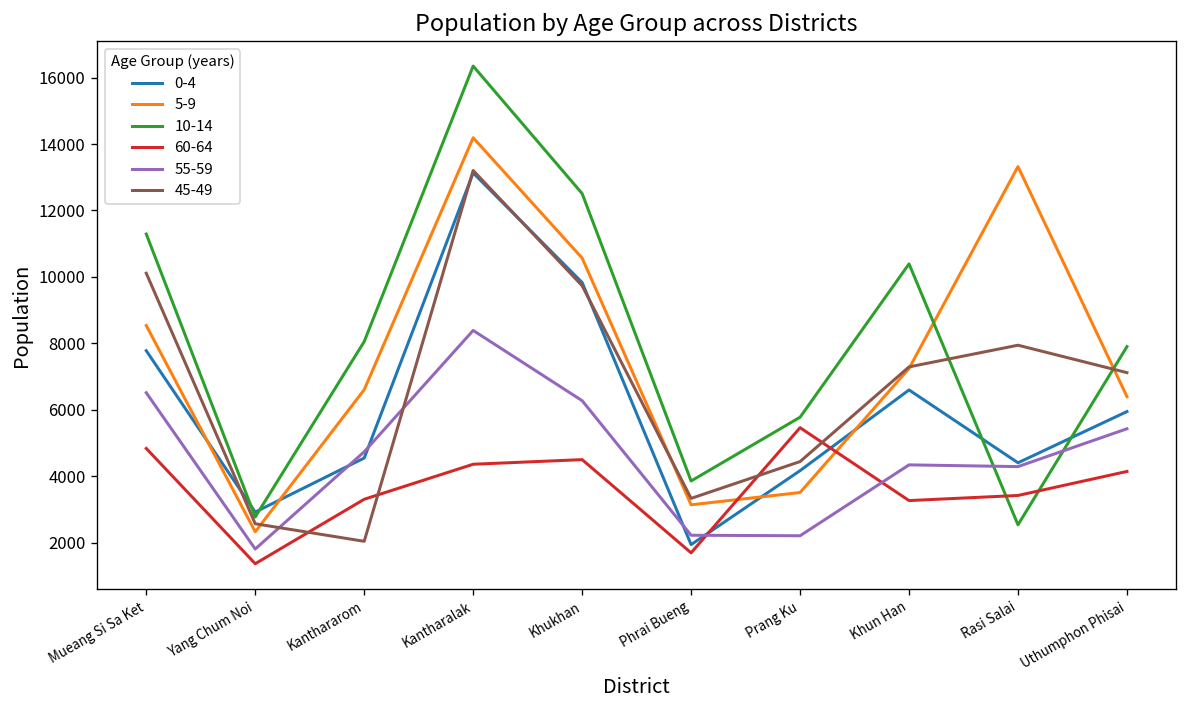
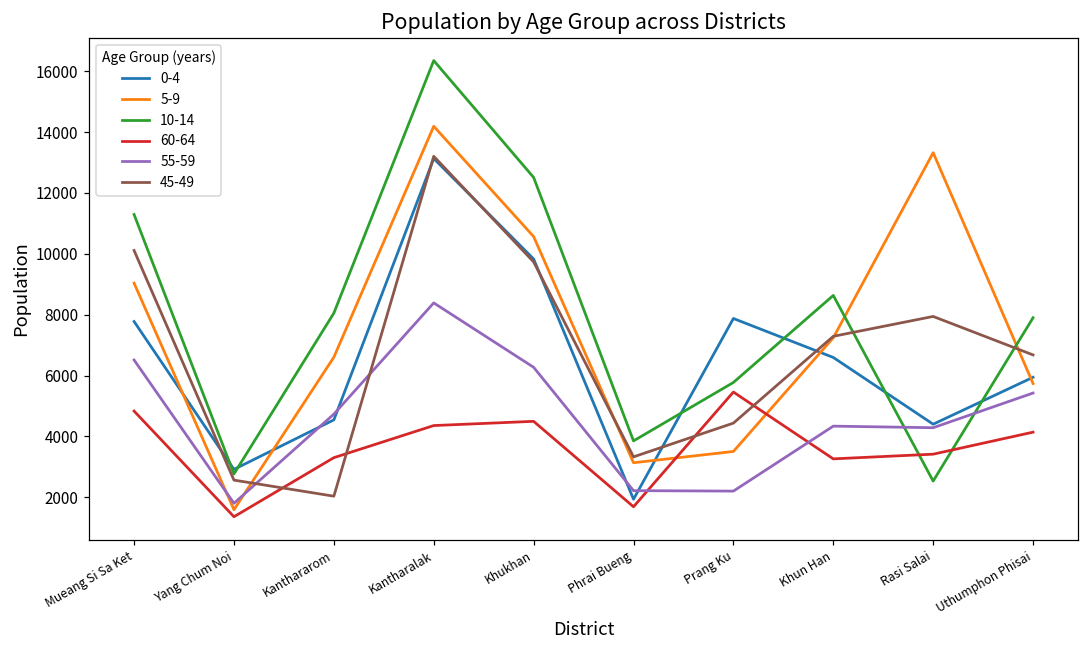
5-9, Mueang Si Sa Ket: 8500 -> 9000
5-9, Yang Chum Noi: 2300 -> 1600
0-4, Prang Ku: 4200 -> 7900
10-14, Khun Han: 10400 -> 8600
5-9, Uthumphon Phisai: 6400 -> 5700
45-49, Uthumphon Phisai: 7100 -> 6700
